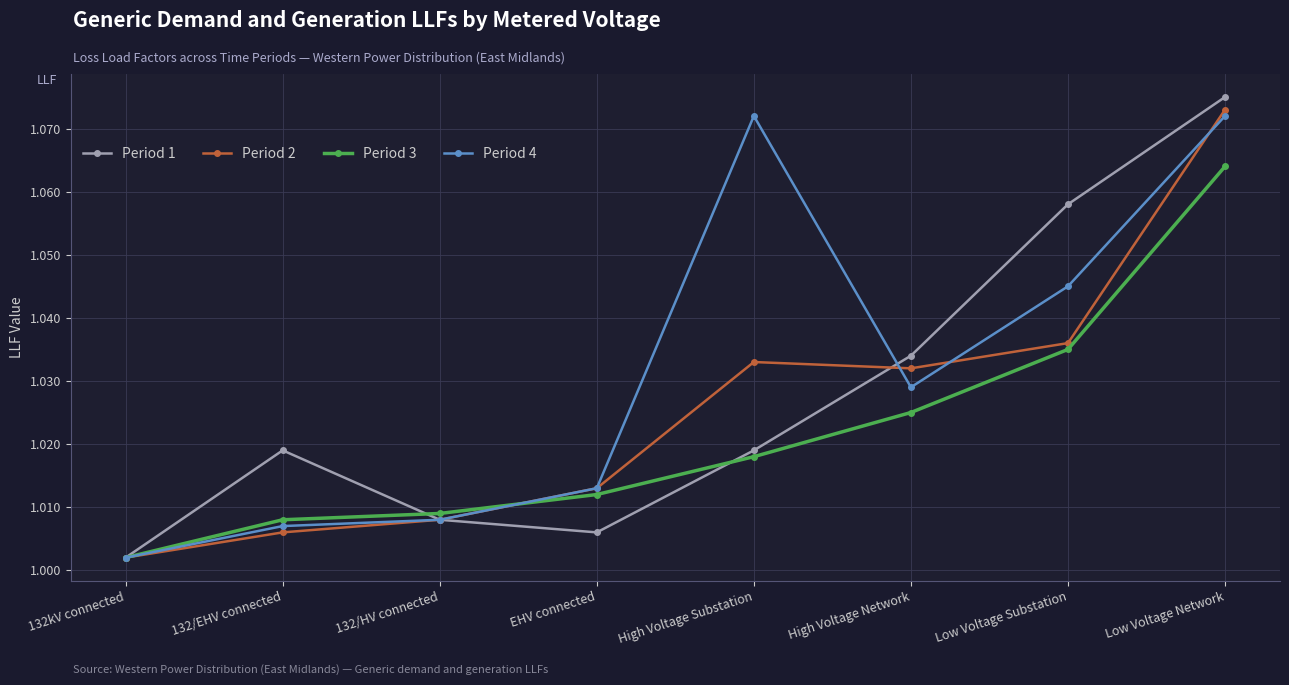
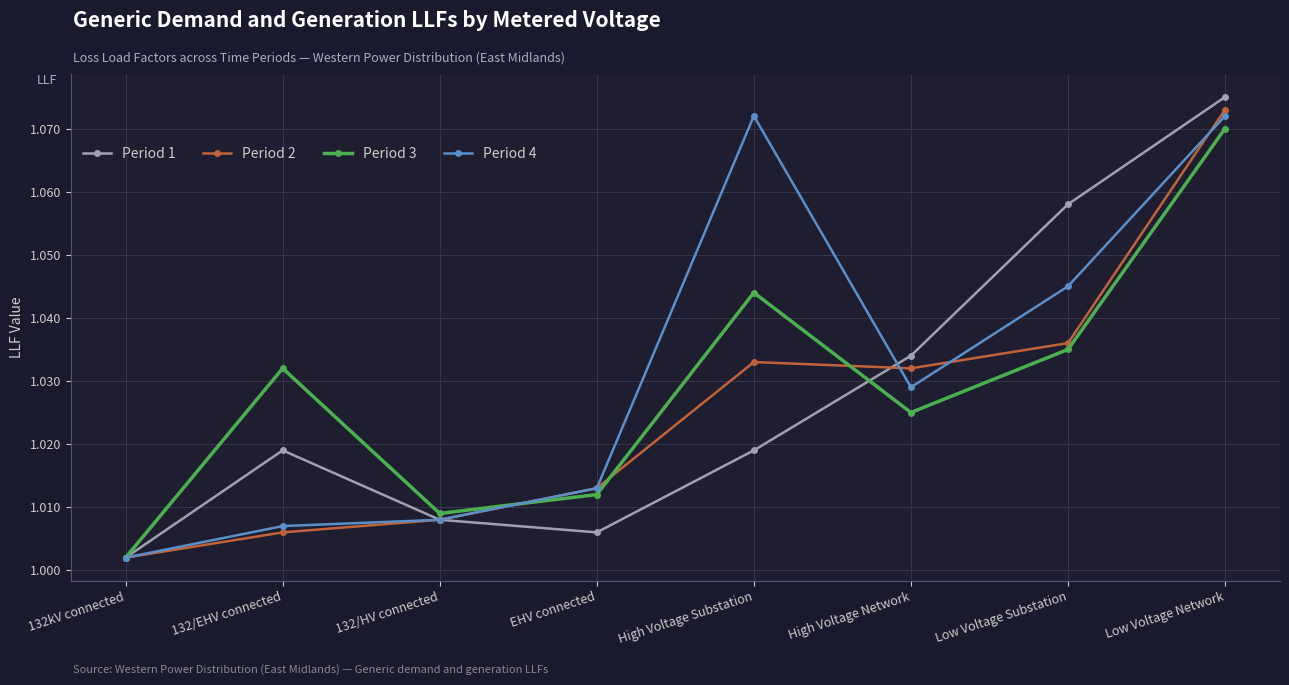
Period 3, 132/EHV connected: 1.008 -> 1.032
Period 3, High Voltage Substation: 1.018 -> 1.044
Period 3, Low Voltage Network: 1.064 -> 1.070
